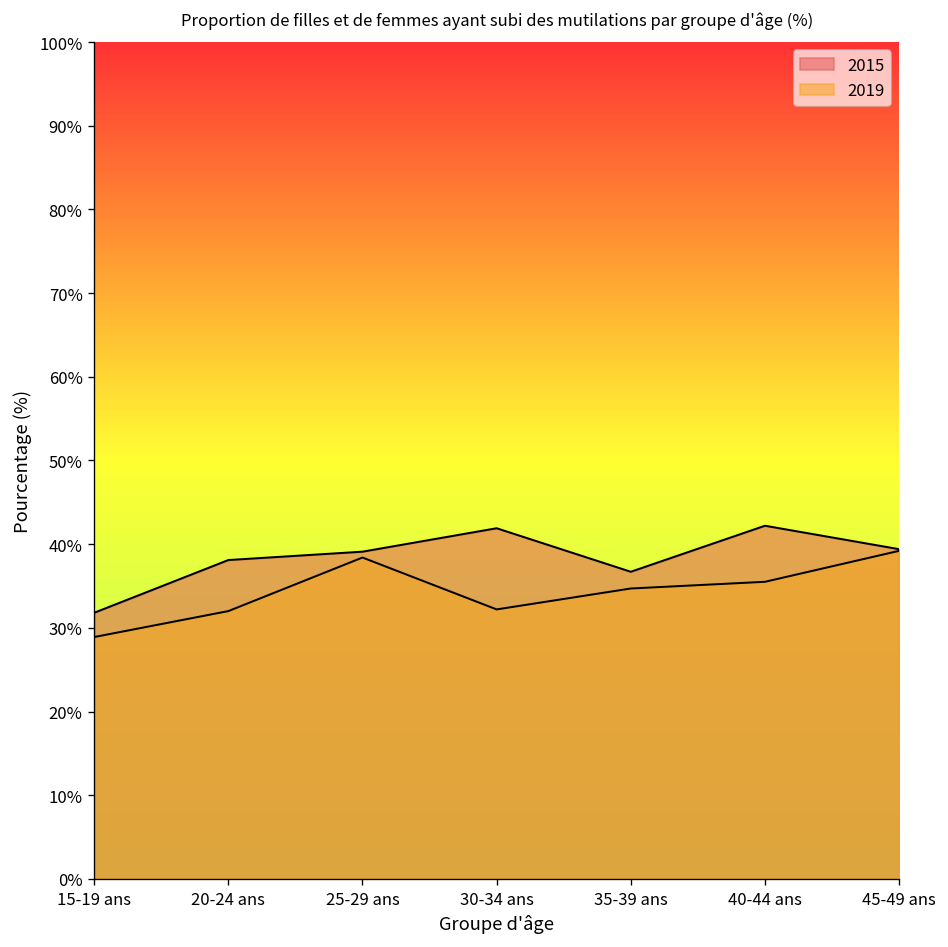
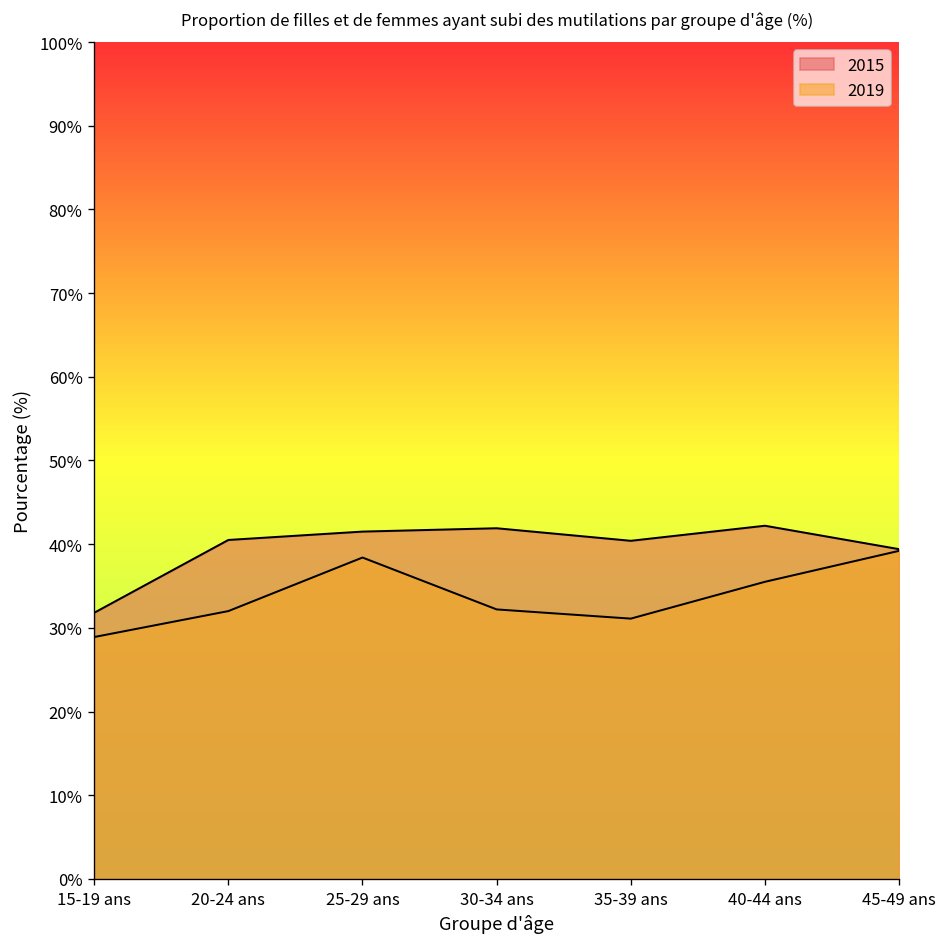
2015, 20-24 ans: 38% -> 41%
2015, 25-29 ans: 39% -> 42%
2015, 35-39 ans: 37% -> 40%
2019, 35-39 ans: 35% -> 31%
